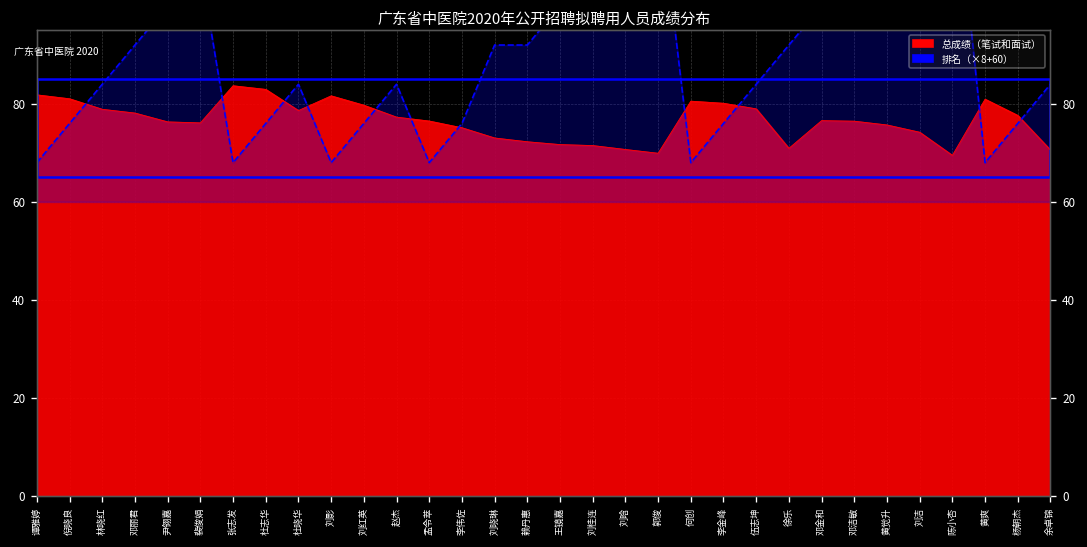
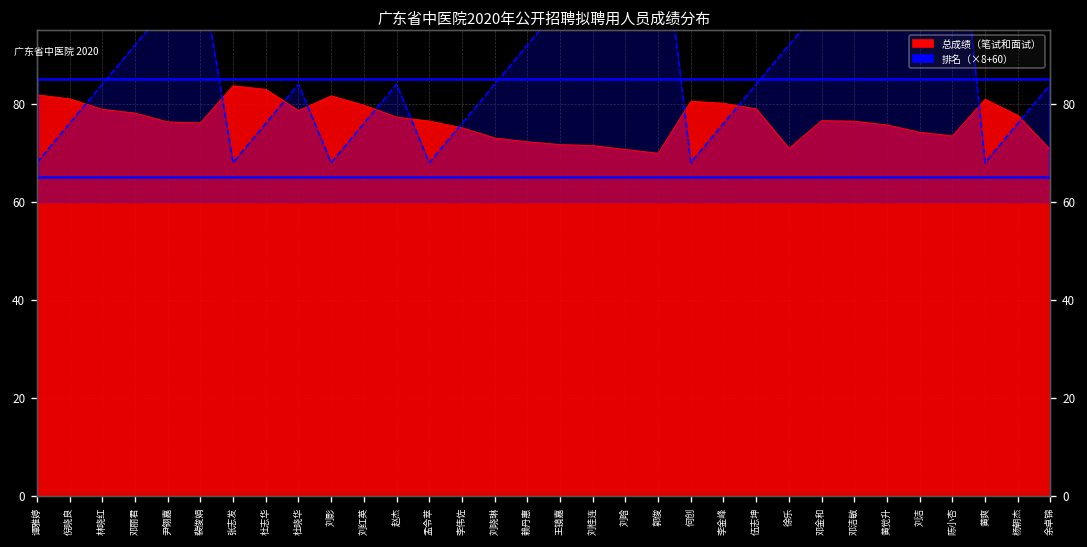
排名（×8+60）, 刘晓琳: 92 -> 84
总成绩（笔试和面试）, 陈小杏: 69 -> 73
